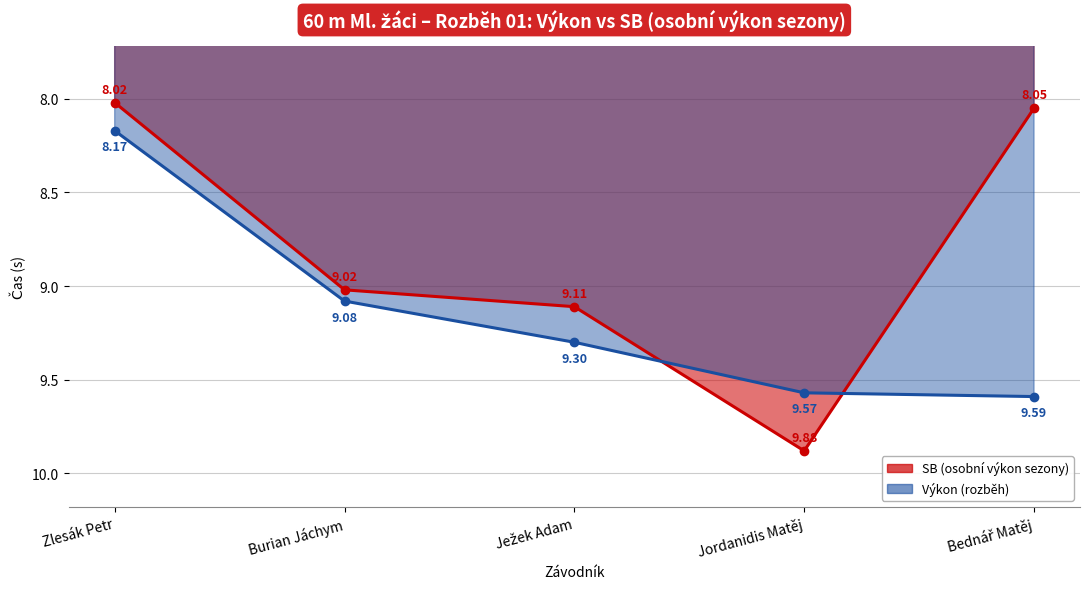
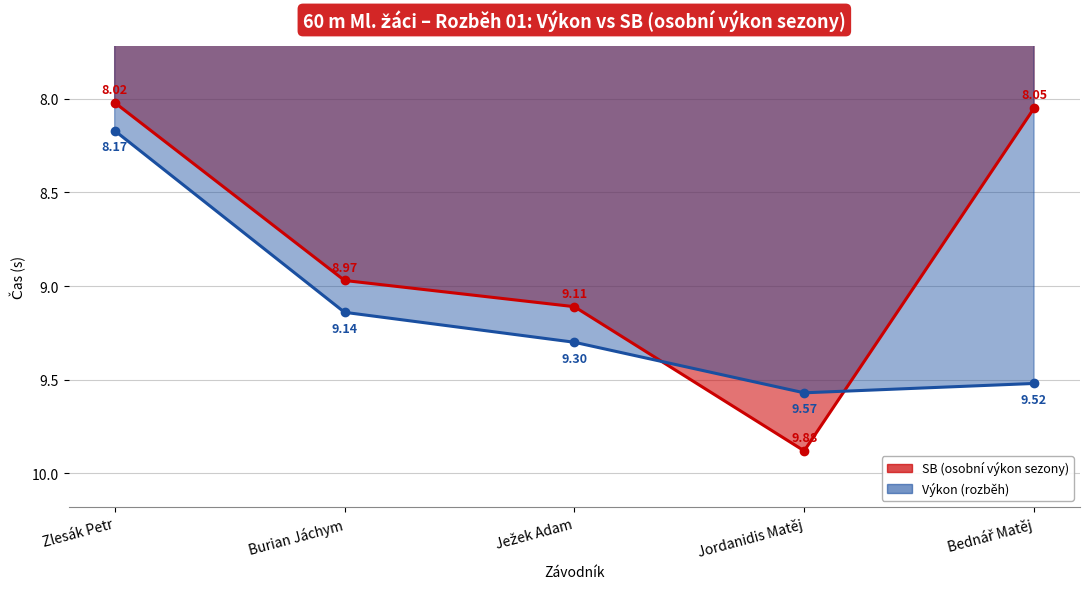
SB (osobní výkon sezony), Burian Jáchym: 9.02 -> 8.97
Výkon (rozběh), Burian Jáchym: 9.08 -> 9.14
Výkon (rozběh), Bednář Matěj: 9.59 -> 9.52
